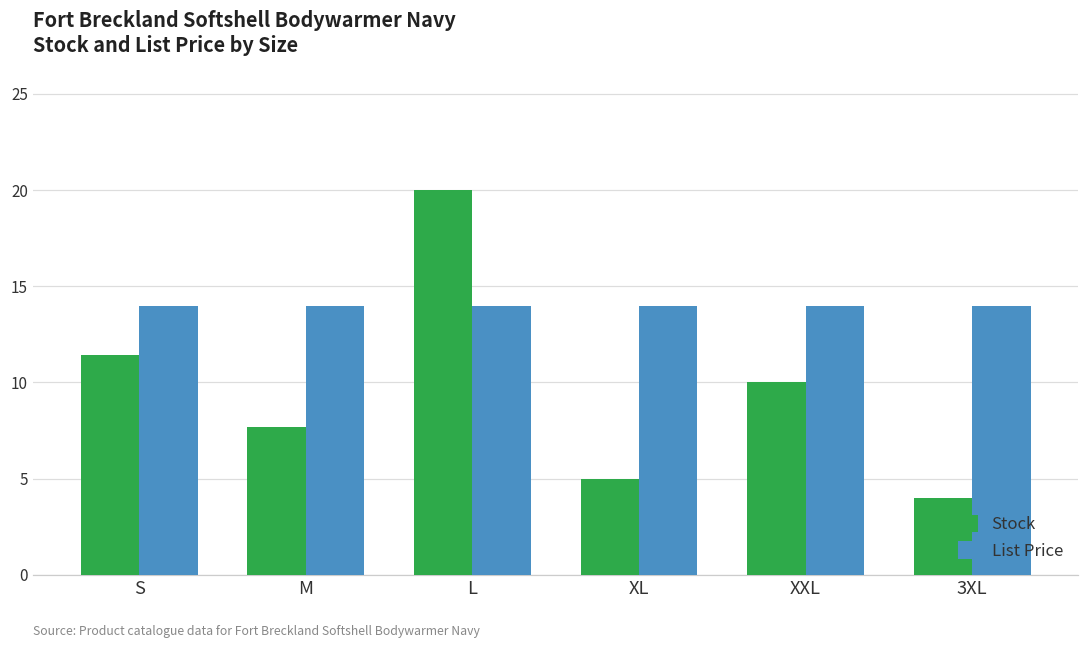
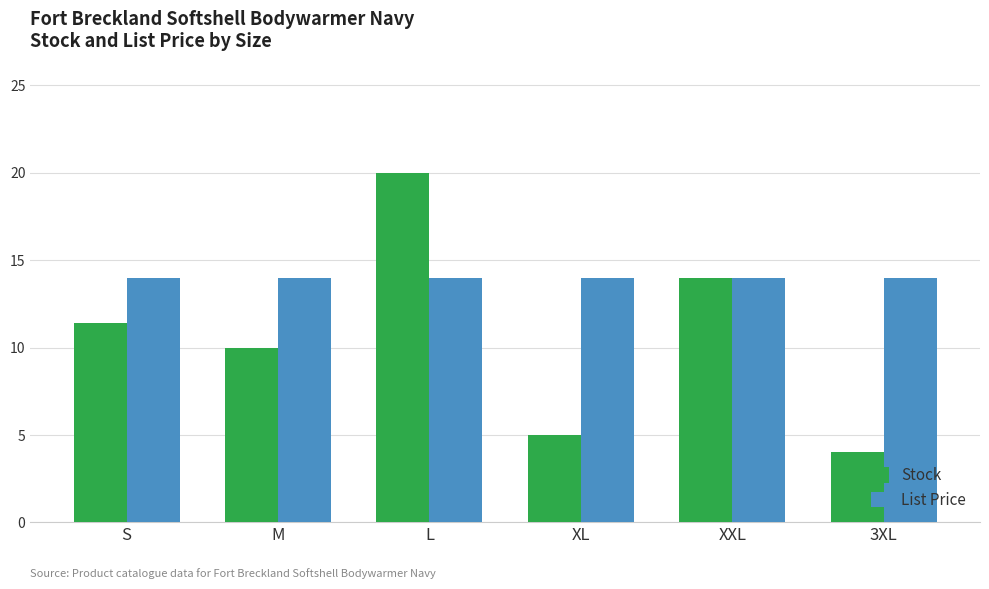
Stock, M: 7.7 -> 10.0
Stock, XXL: 10 -> 14
